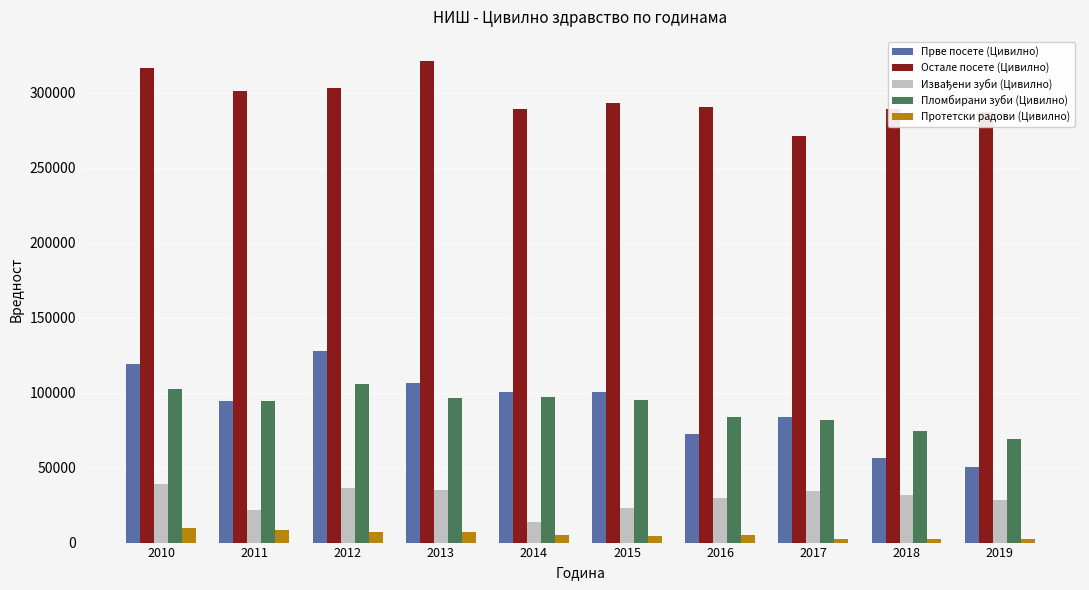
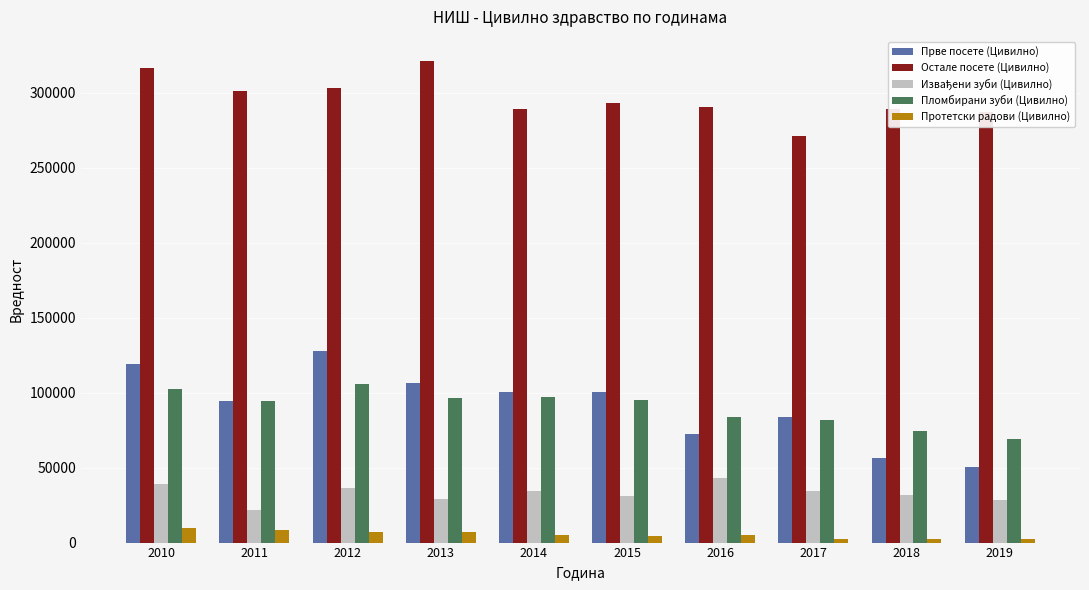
Извађени зуби (Цивилно), 2013: 35000 -> 29000
Извађени зуби (Цивилно), 2014: 14000 -> 34000
Извађени зуби (Цивилно), 2015: 23000 -> 31000
Извађени зуби (Цивилно), 2016: 30000 -> 43000
